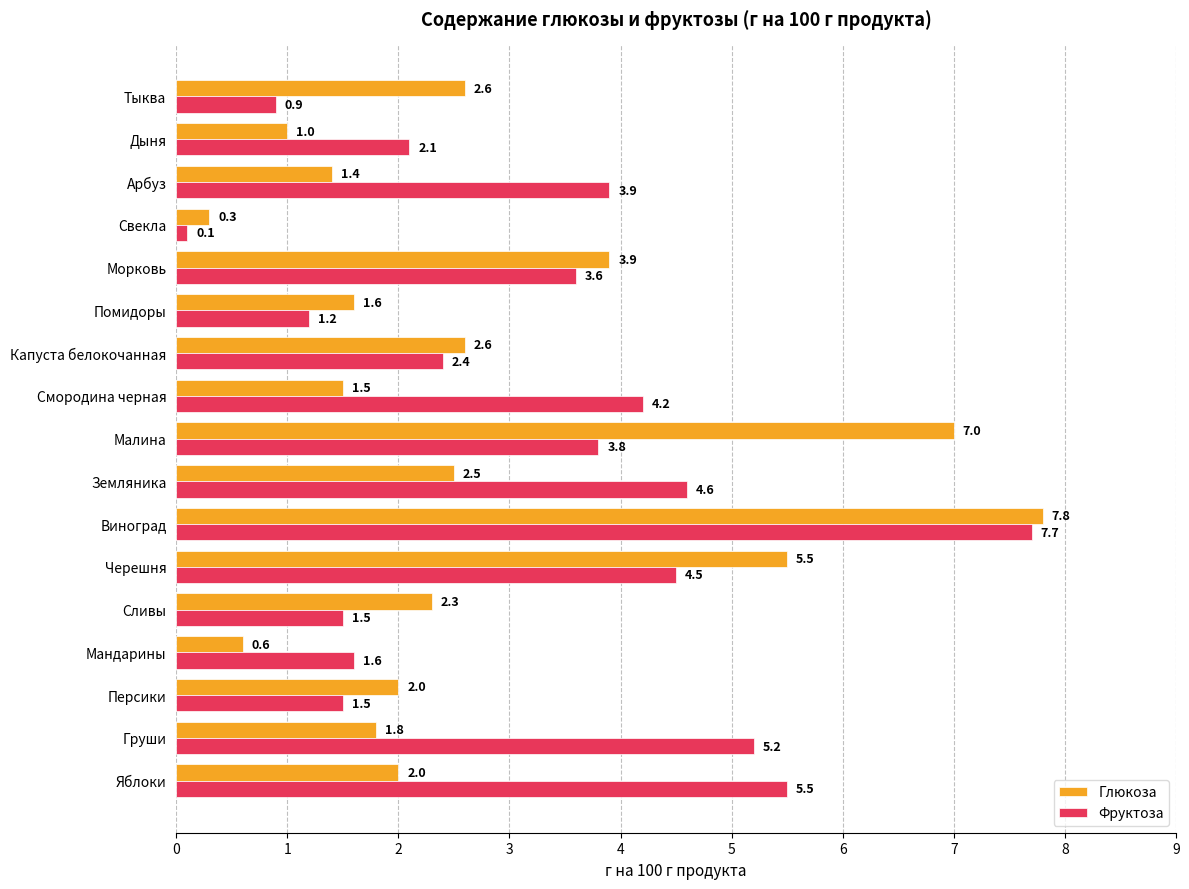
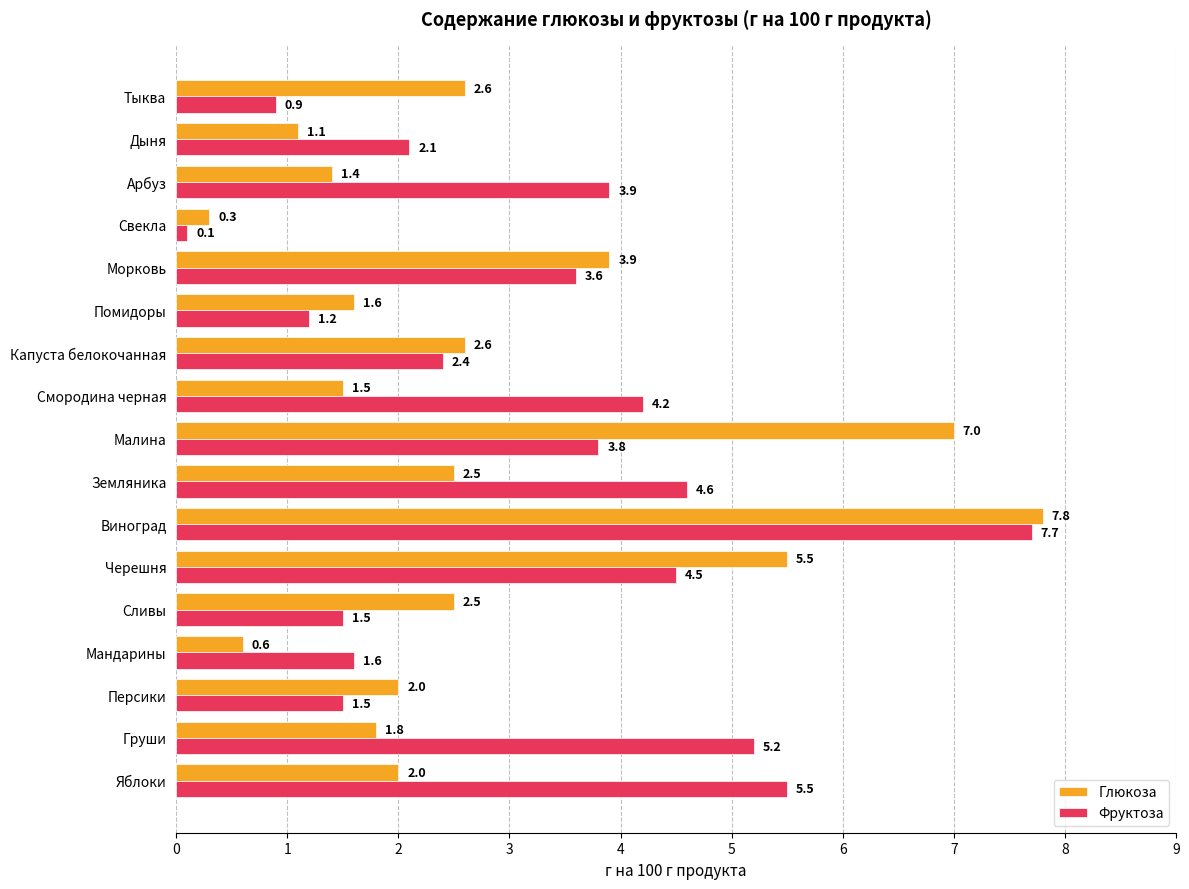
Глюкоза, Дыня: 1.0 -> 1.1
Глюкоза, Сливы: 2.3 -> 2.5
